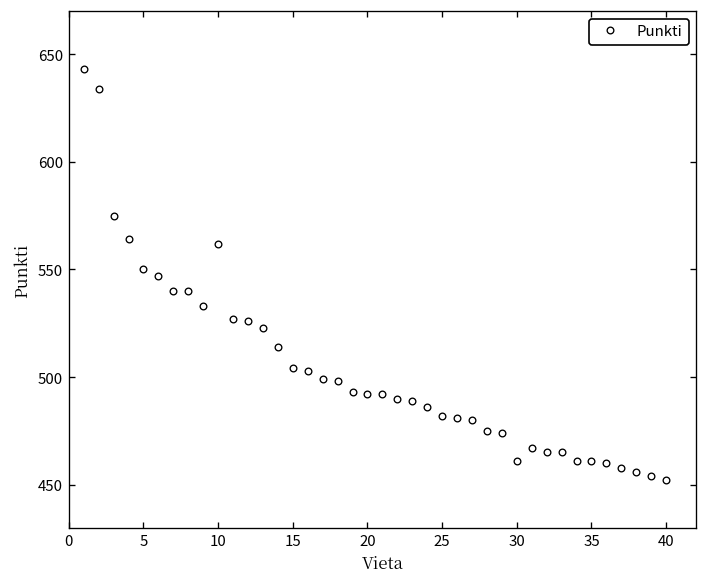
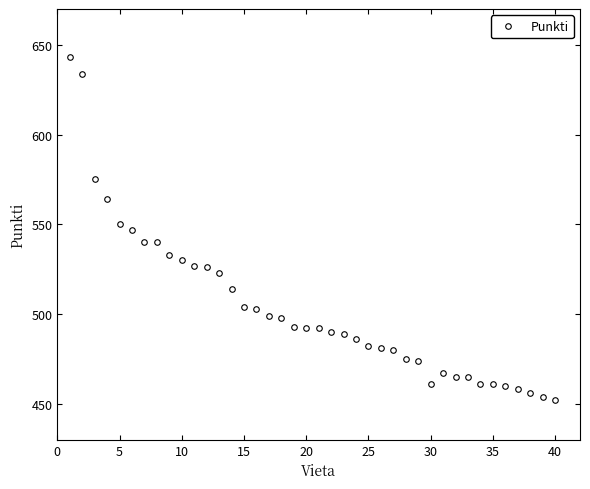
10: 562 -> 530
